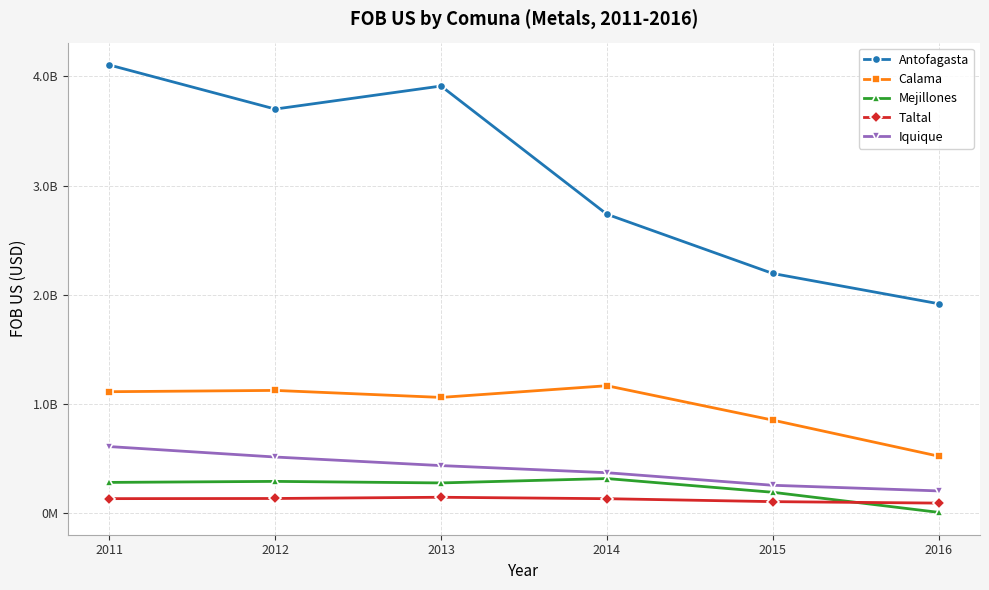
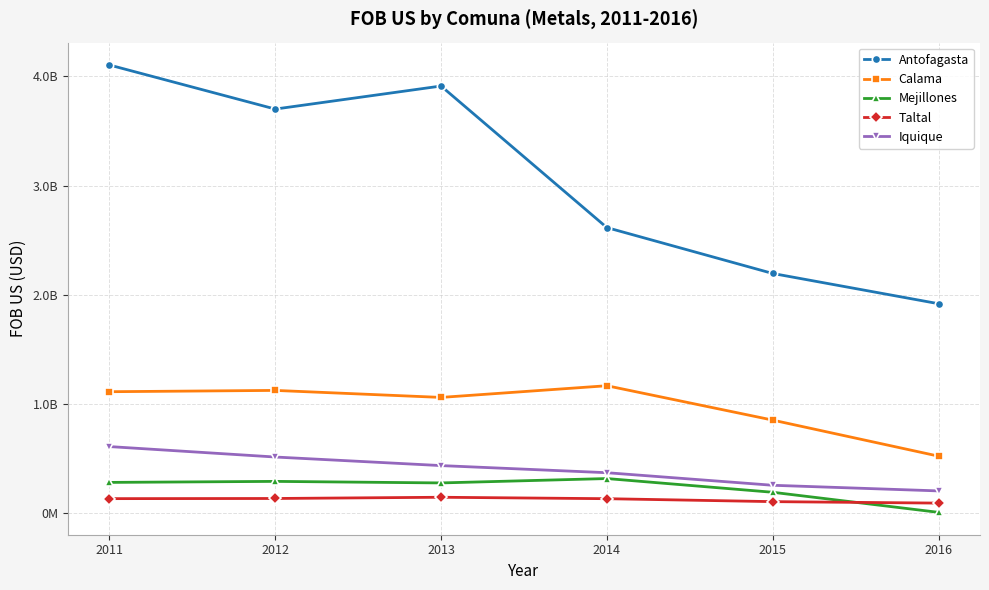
Antofagasta, 2014: 2740000000 -> 2620000000
